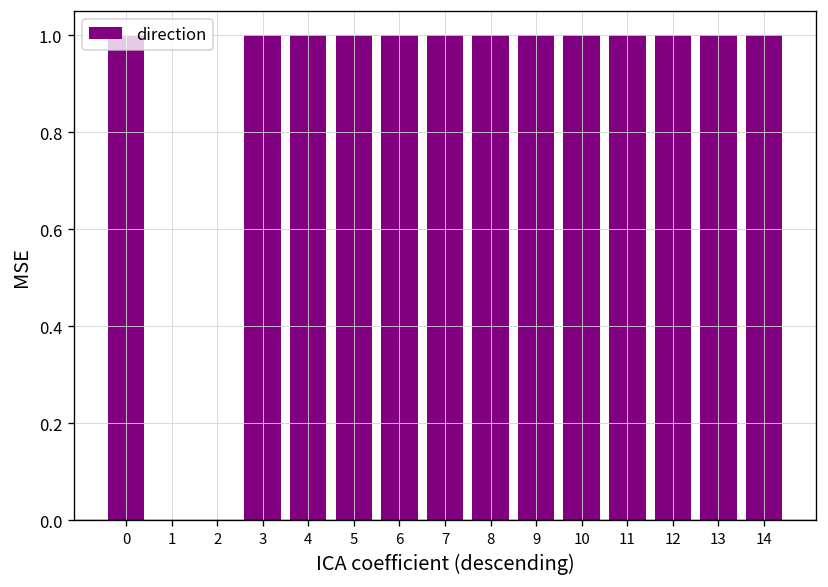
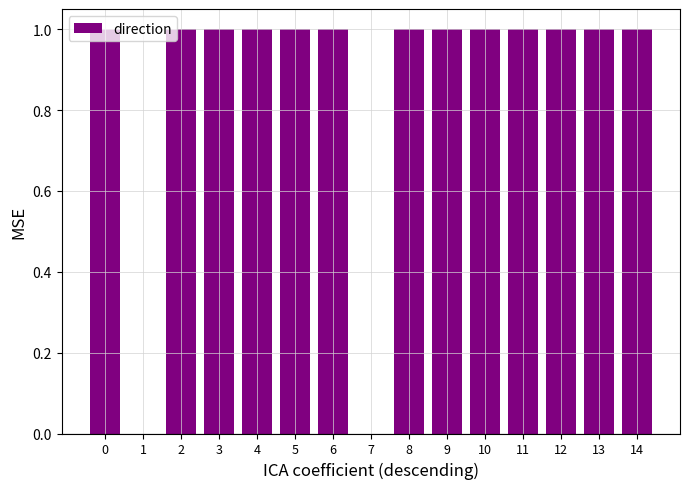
2: 0 -> 1
7: 1 -> 0
